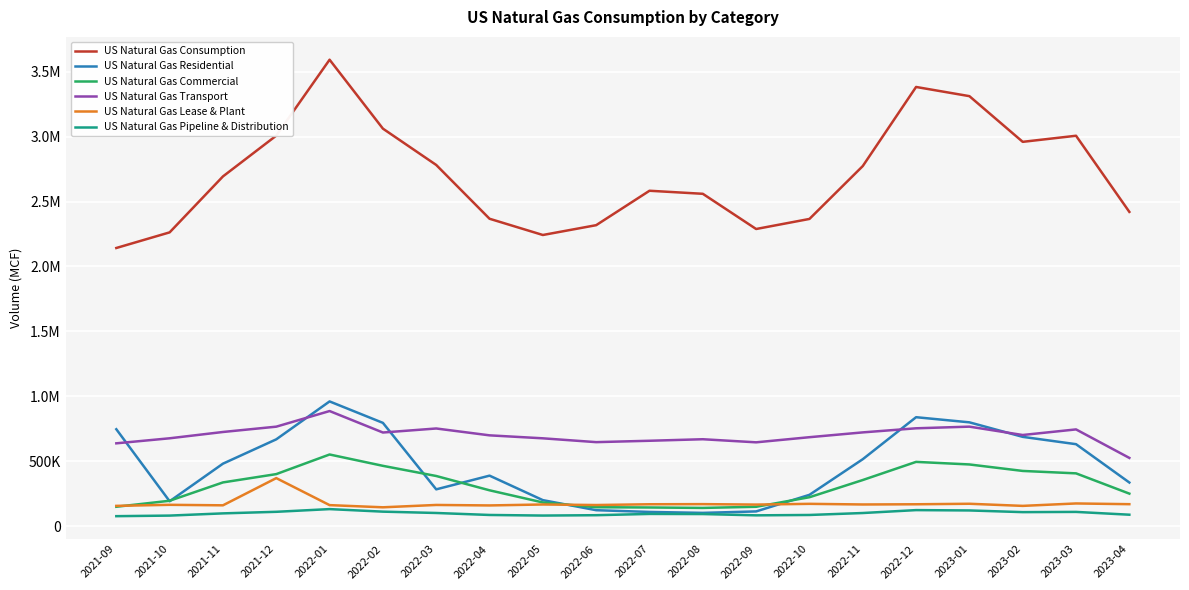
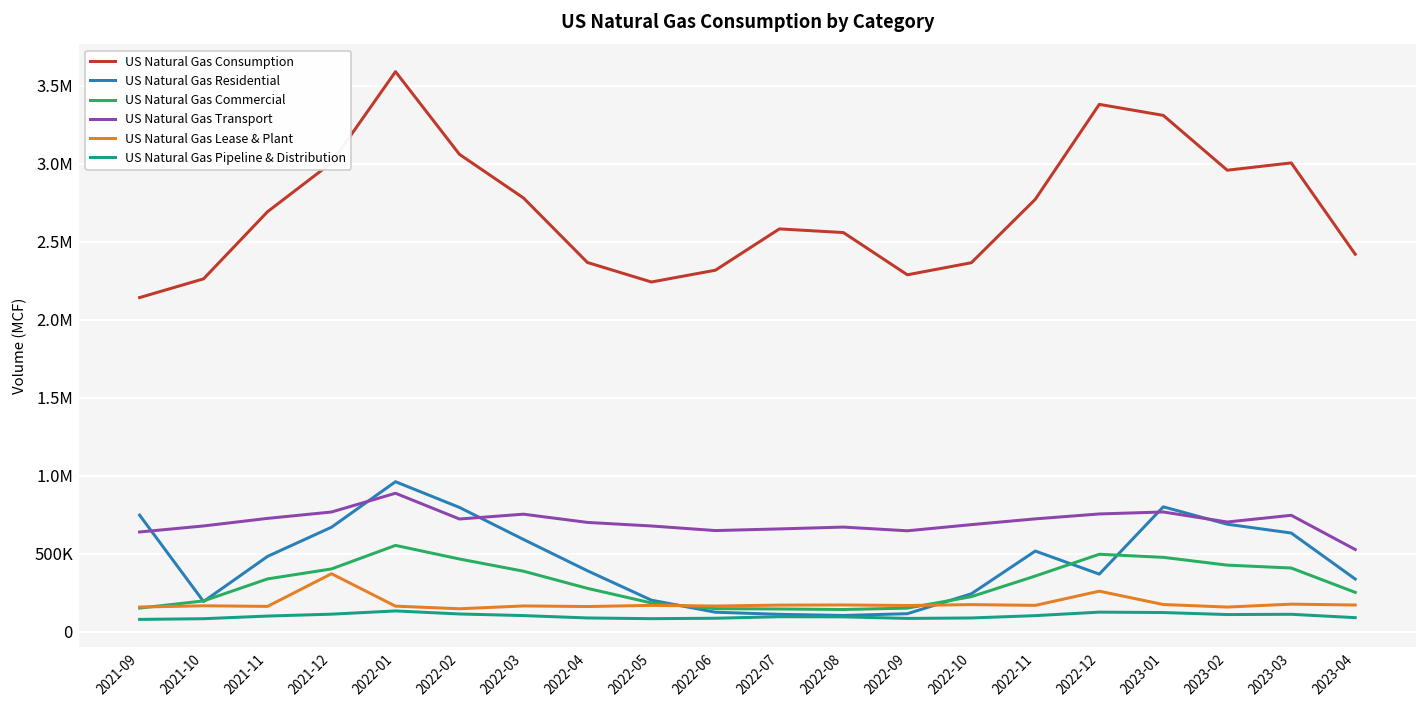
US Natural Gas Residential, 2022-03: 280000 -> 590000
US Natural Gas Residential, 2022-12: 840000 -> 370000
US Natural Gas Lease & Plant, 2022-12: 170000 -> 260000
